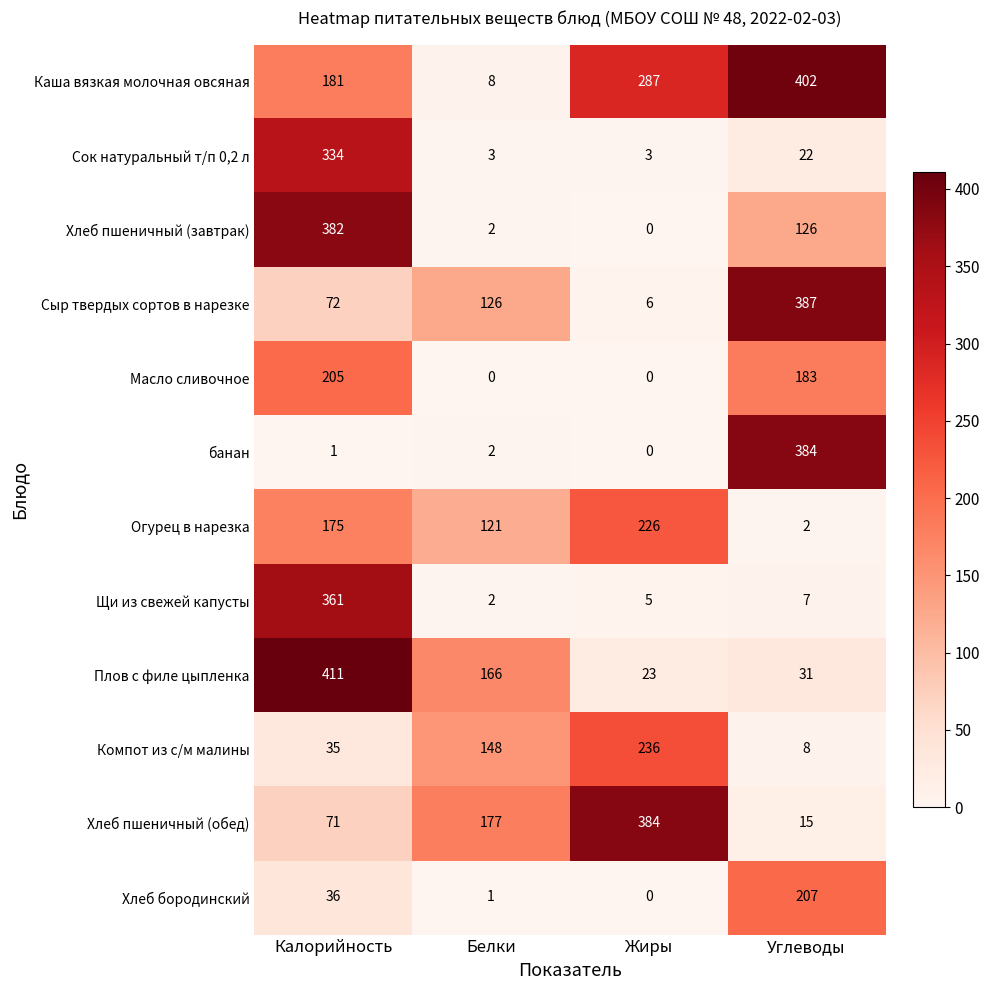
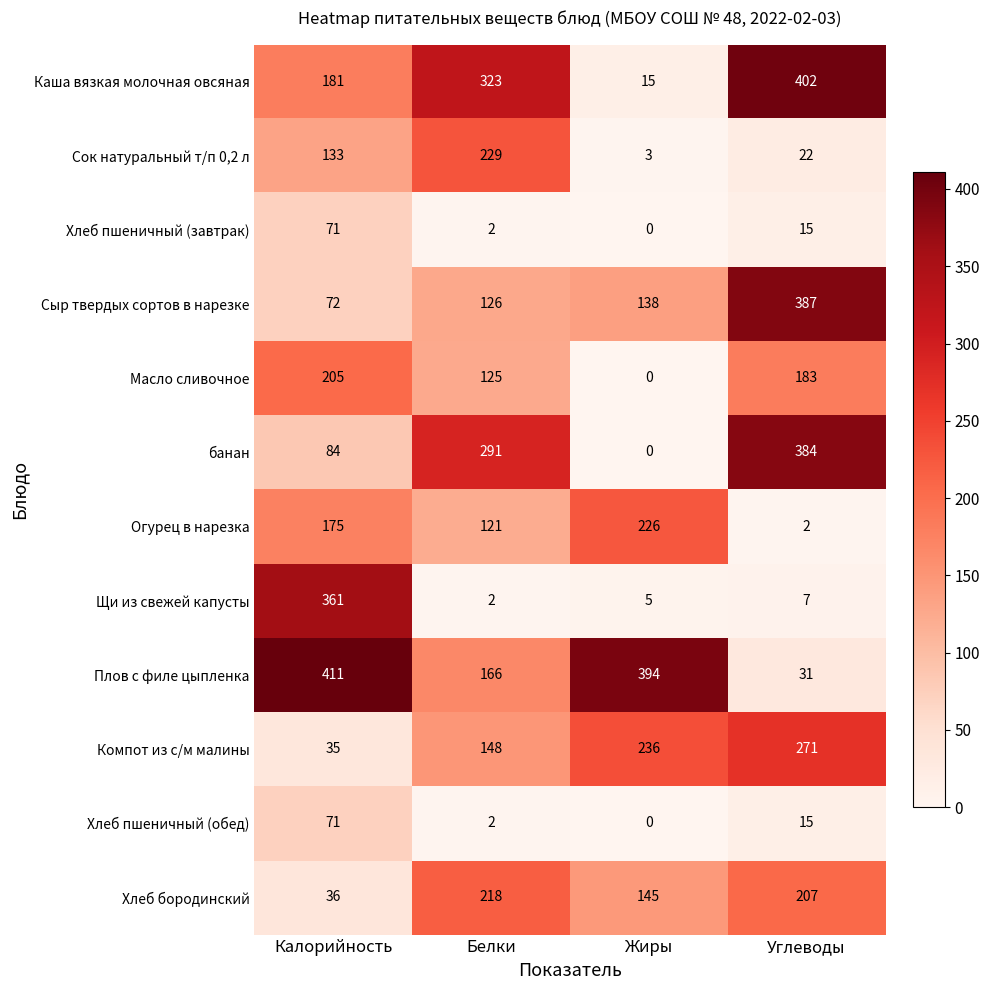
Каша вязкая молочная овсяная, Белки: 8 -> 323
Каша вязкая молочная овсяная, Жиры: 287 -> 15
Сок натуральный т/п 0,2 л, Калорийность: 334 -> 133
Сок натуральный т/п 0,2 л, Белки: 3 -> 229
Хлеб пшеничный (завтрак), Калорийность: 382 -> 71
Хлеб пшеничный (завтрак), Углеводы: 126 -> 15
Сыр твердых сортов в нарезке, Жиры: 6 -> 138
Масло сливочное, Белки: 0 -> 125
банан, Калорийность: 1 -> 84
банан, Белки: 2 -> 291
Плов с филе цыпленка, Жиры: 23 -> 394
Компот из с/м малины, Углеводы: 8 -> 271
Хлеб пшеничный (обед), Белки: 177 -> 2
Хлеб пшеничный (обед), Жиры: 384 -> 0
Хлеб бородинский, Белки: 1 -> 218
Хлеб бородинский, Жиры: 0 -> 145
